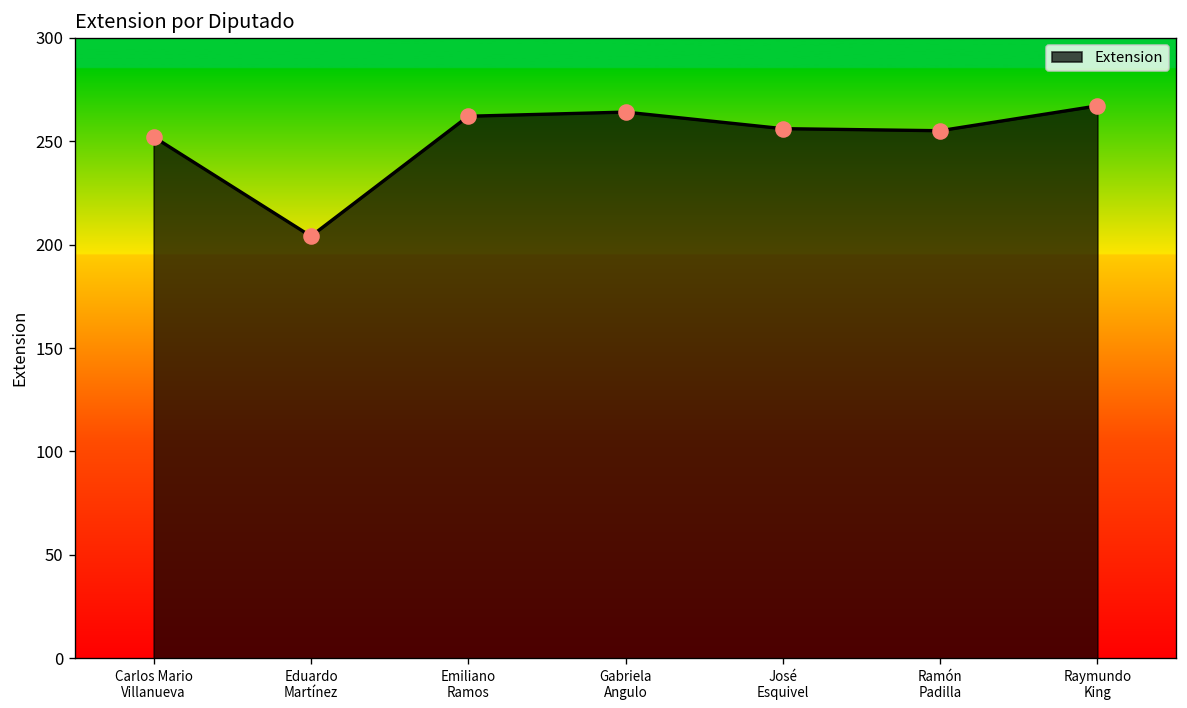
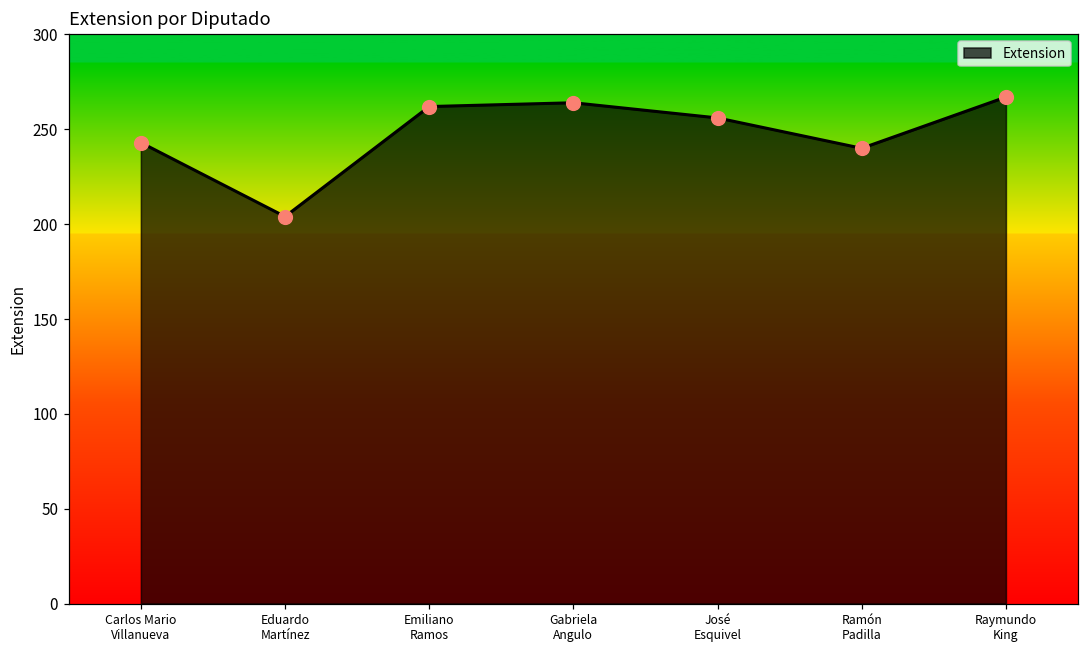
Carlos Mario Villanueva: 252 -> 243
Ramón Padilla: 255 -> 240
